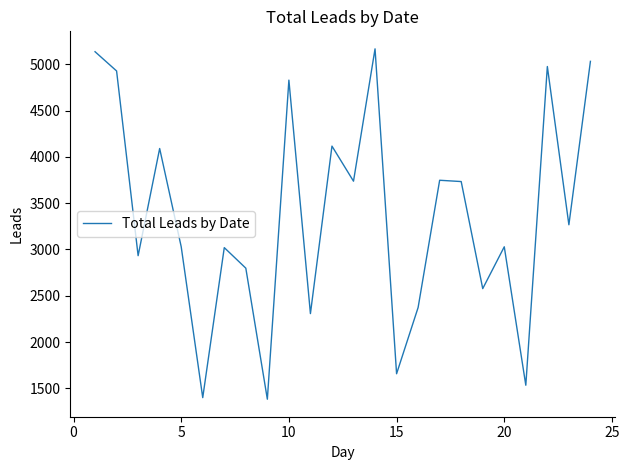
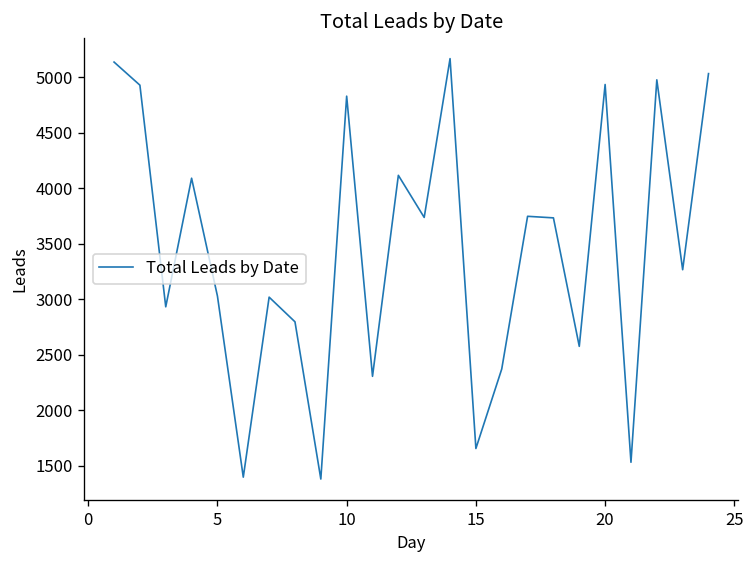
20: 3000 -> 4900
